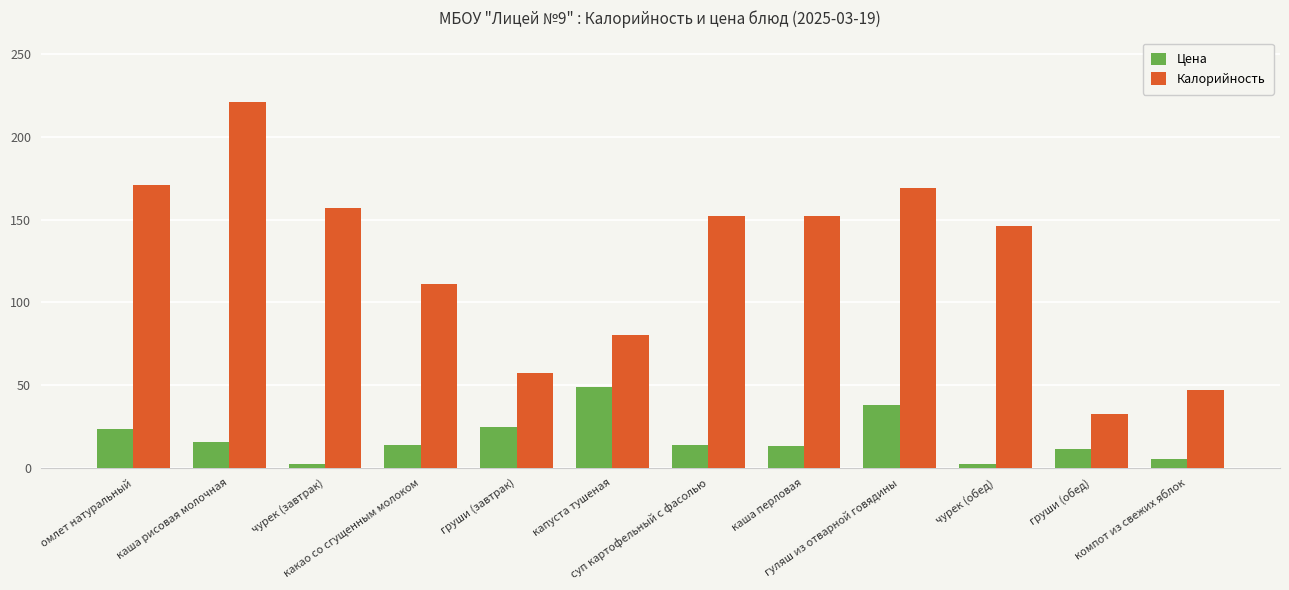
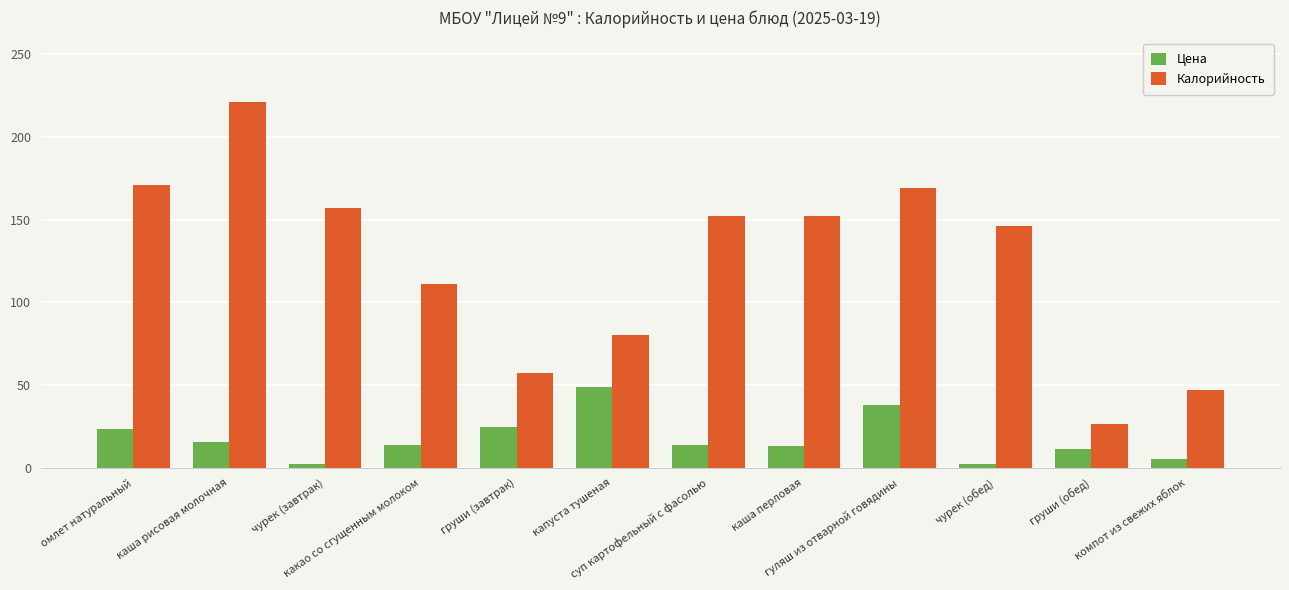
Калорийность, груши (обед): 33 -> 27
